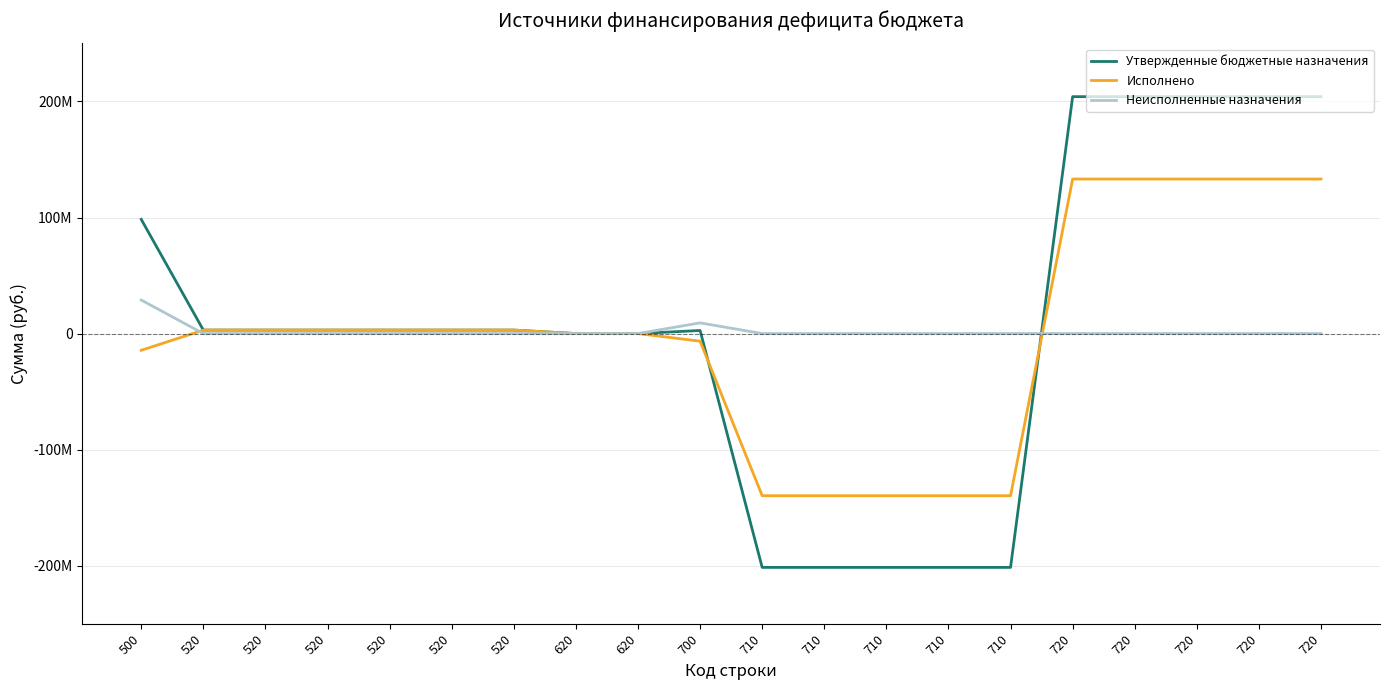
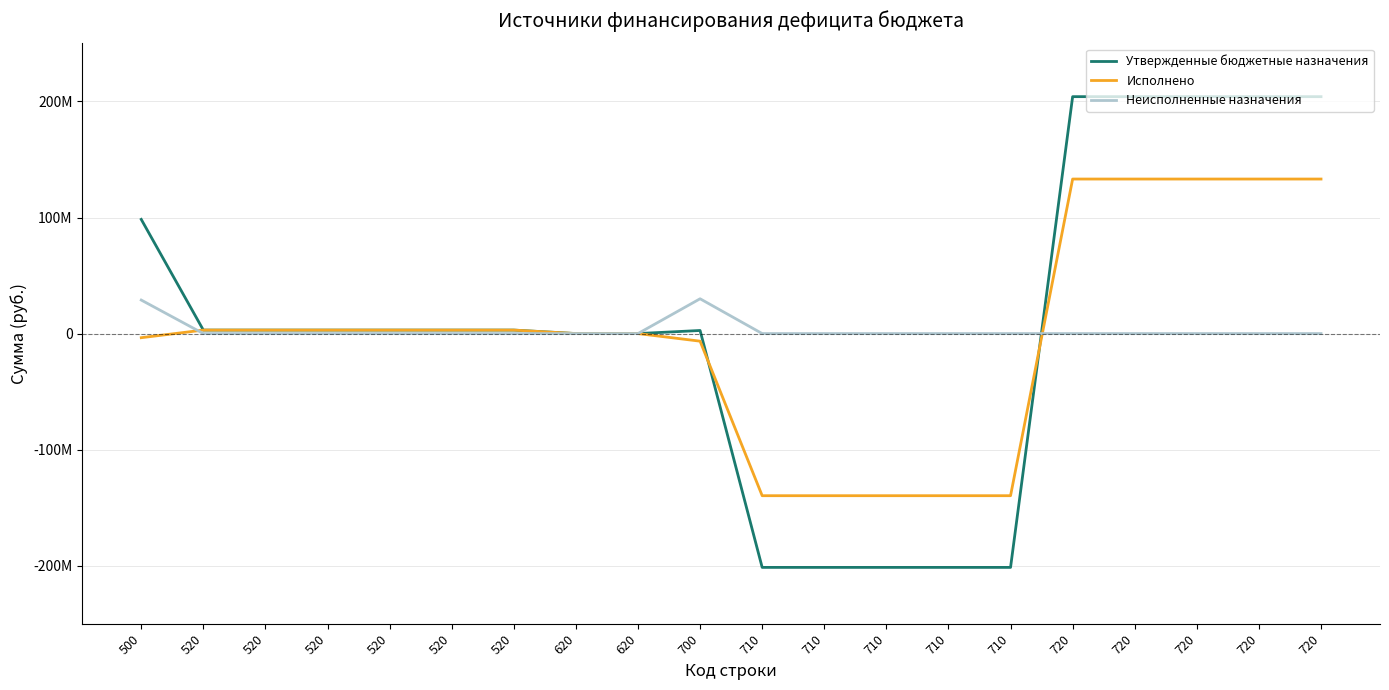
Исполнено, 500: -14000000 -> -4000000
Неисполненные назначения, 700: 9000000 -> 30000000
